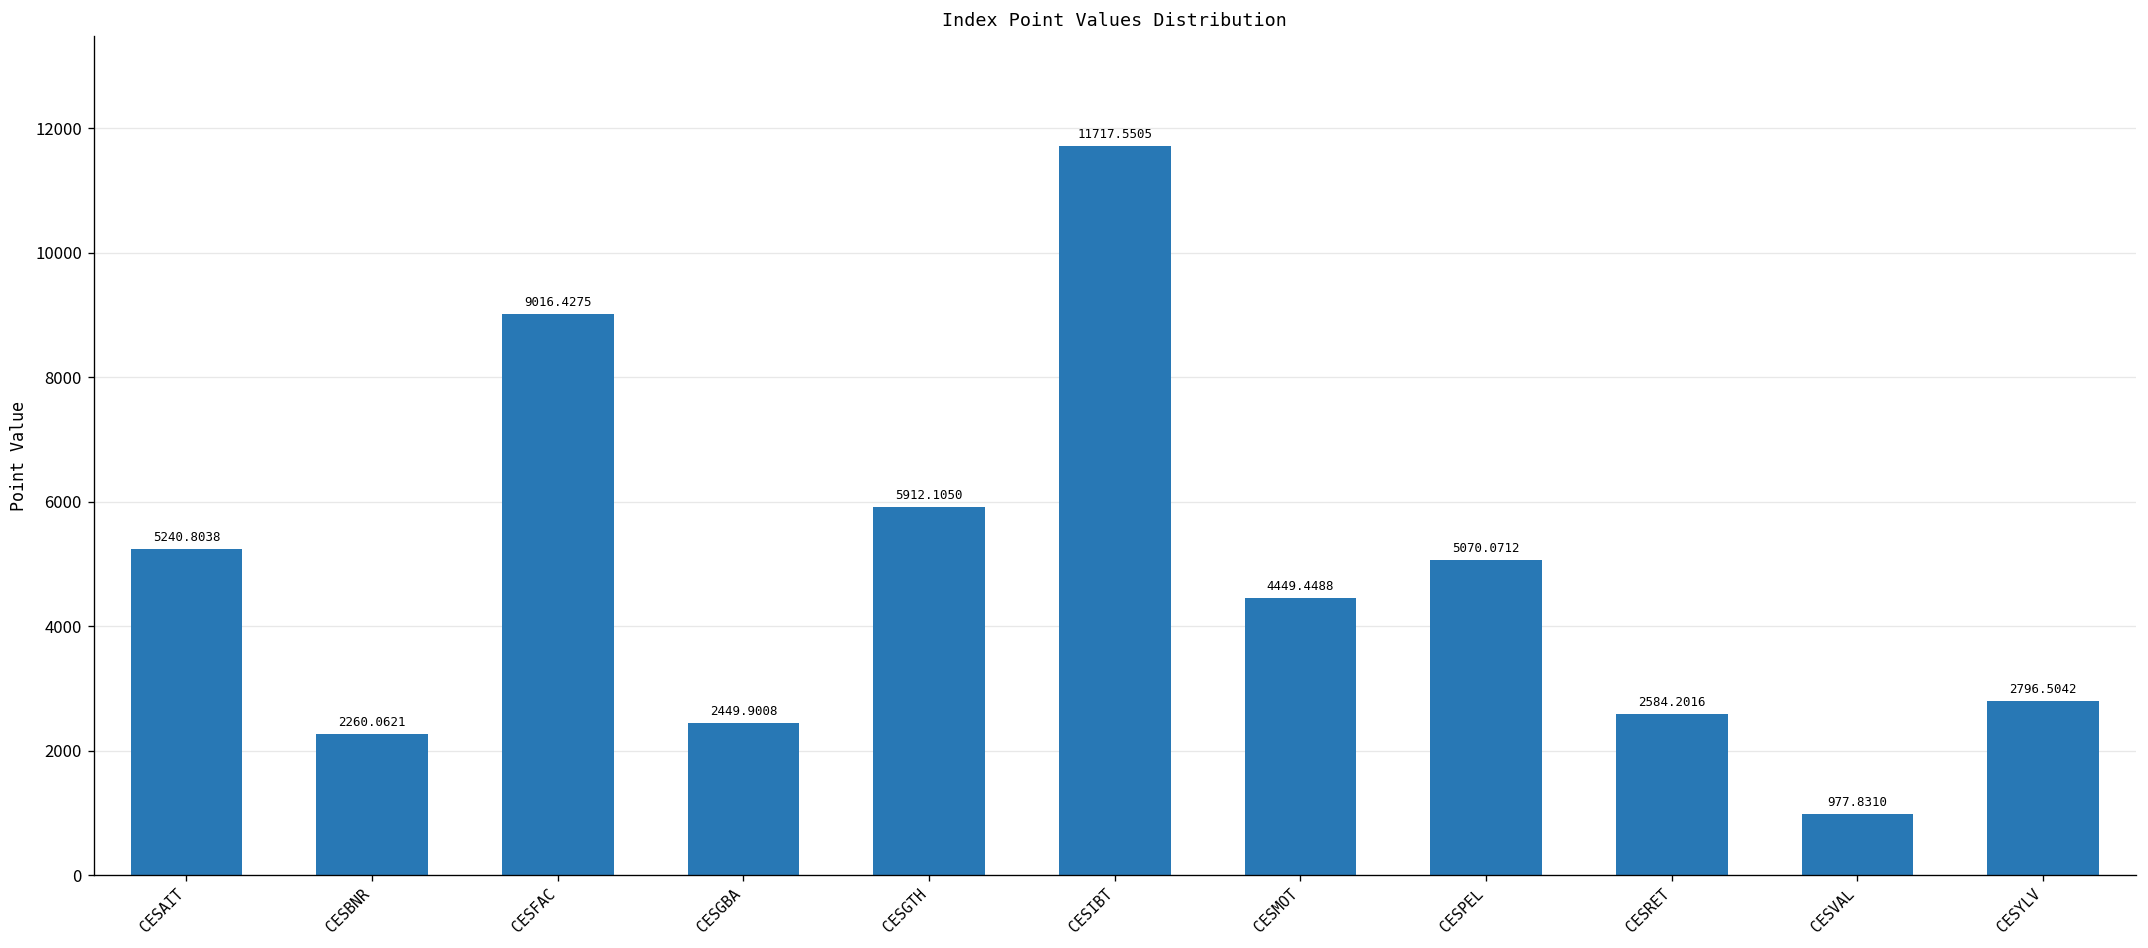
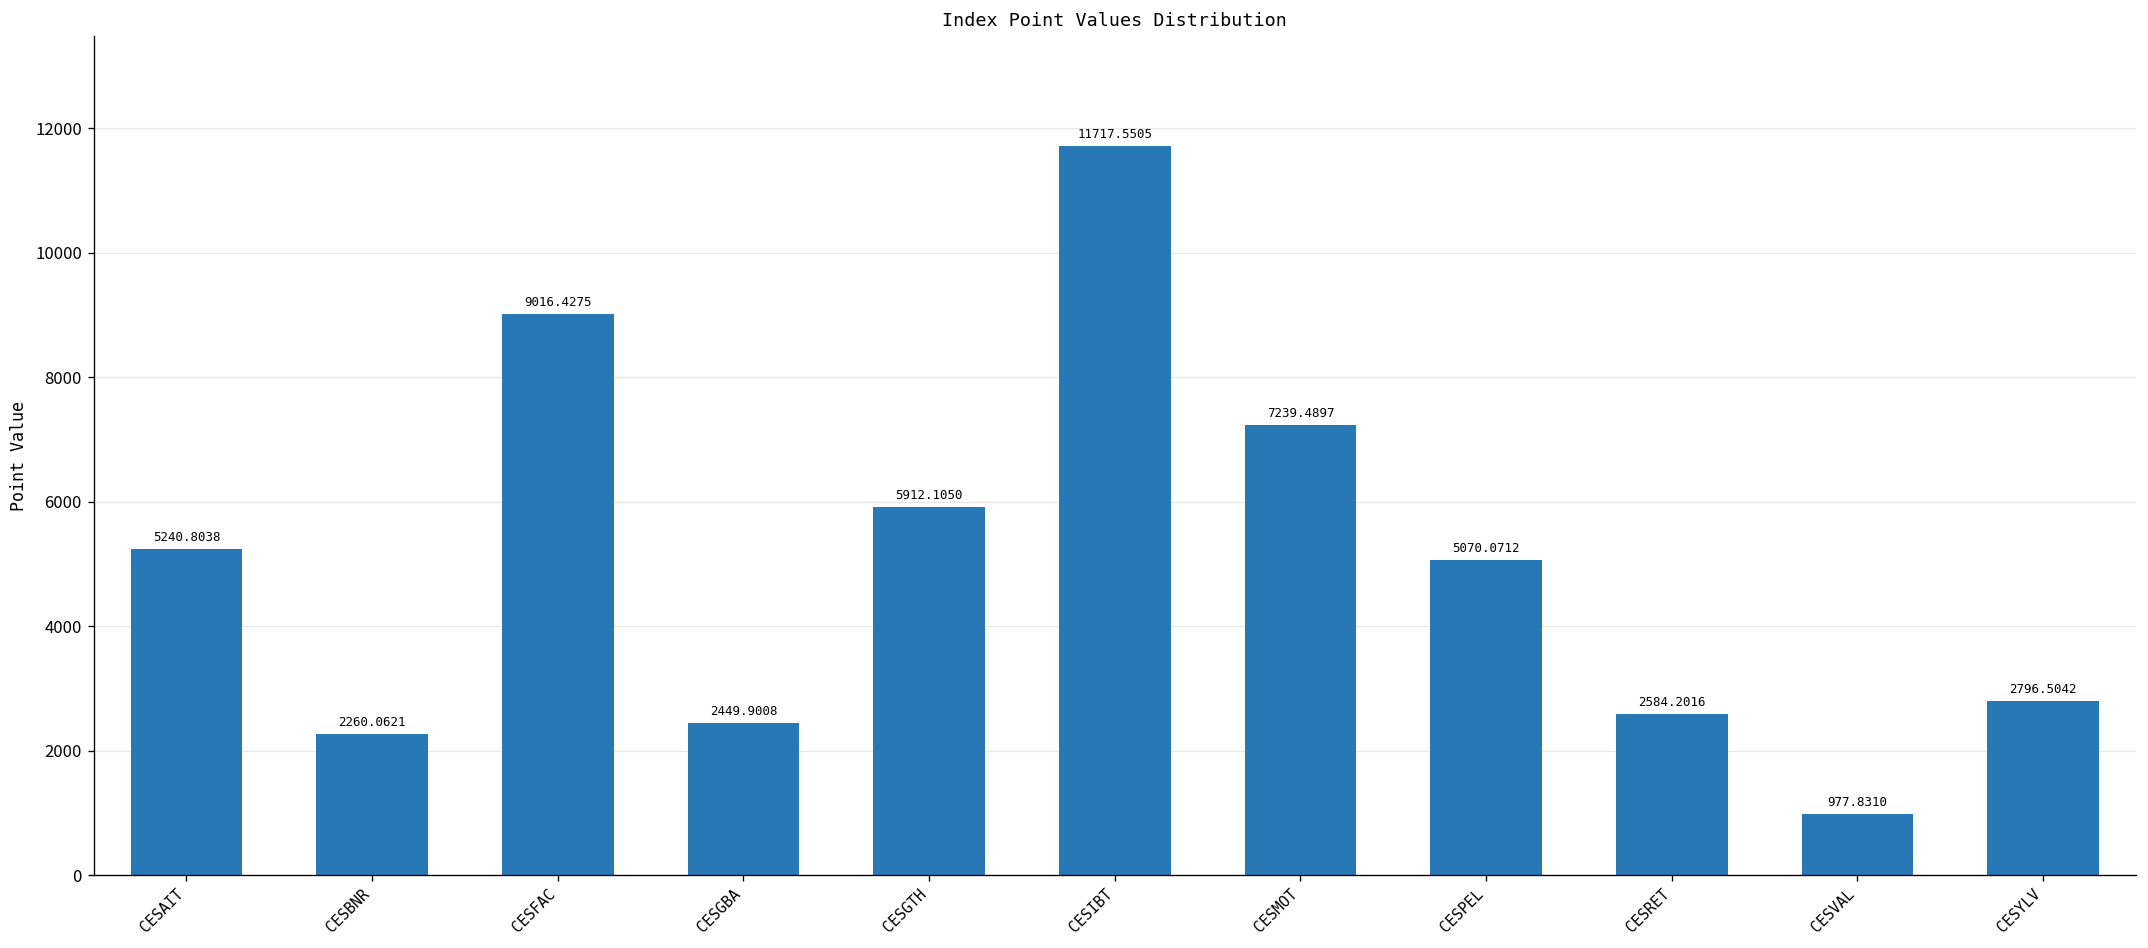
CESMOT: 4449.4488 -> 7239.4897
